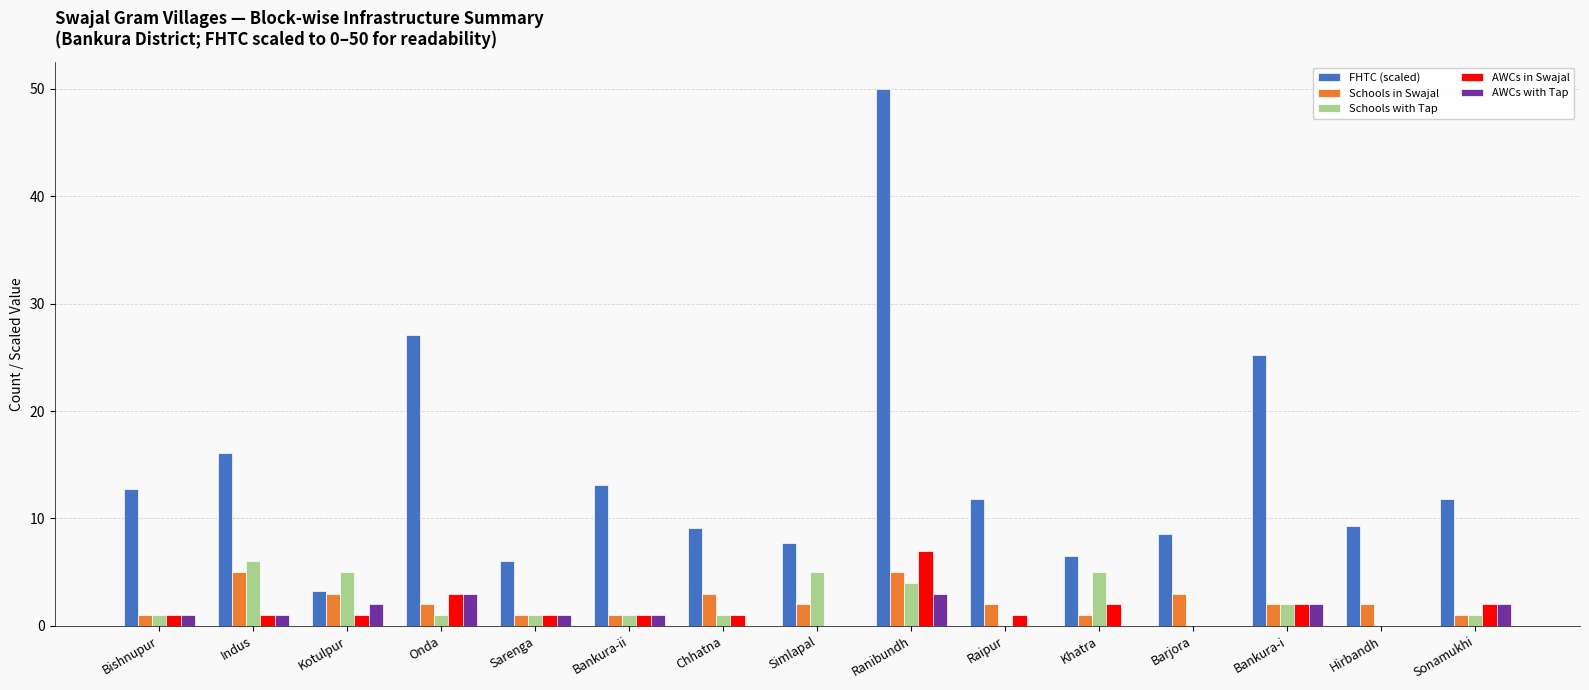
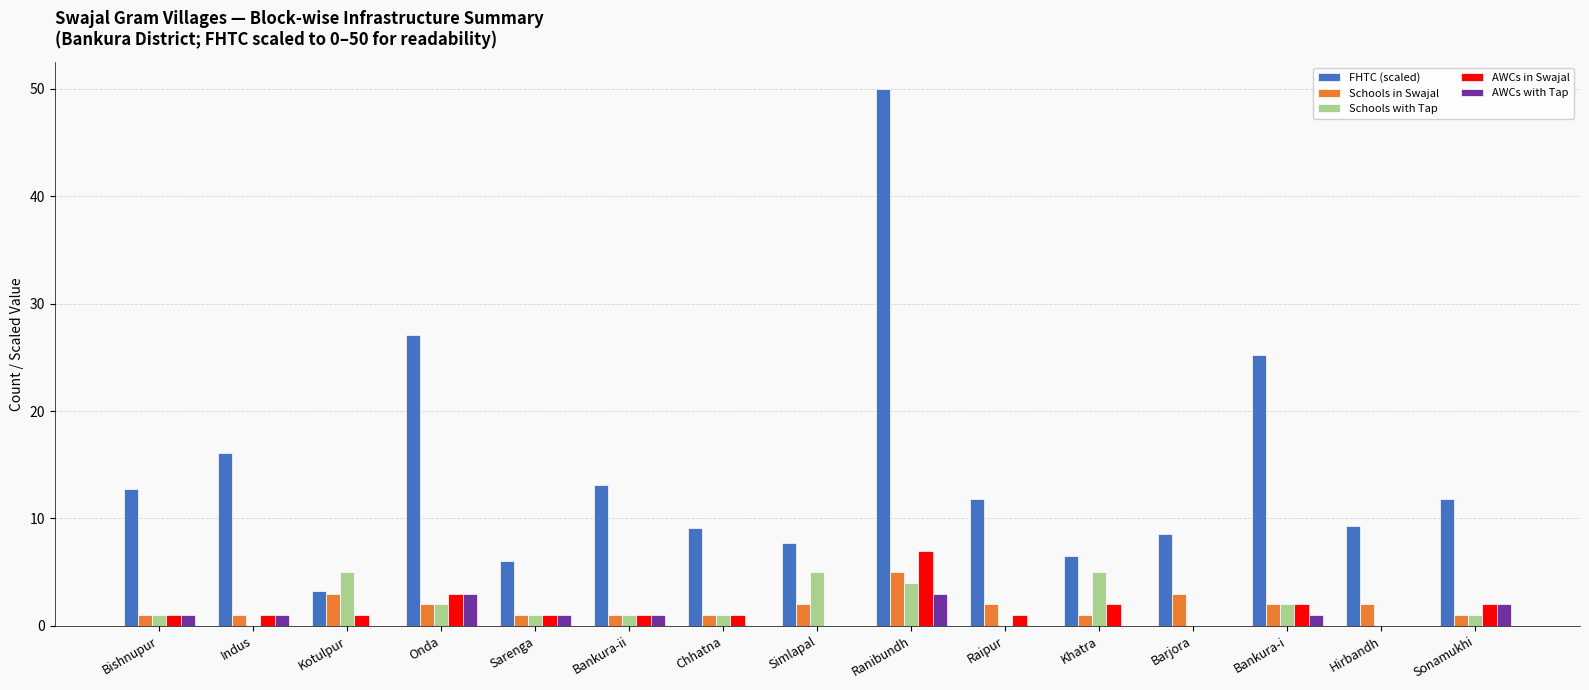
Schools in Swajal, Indus: 5 -> 1
Schools with Tap, Indus: 6 -> 0
AWCs with Tap, Kotulpur: 2 -> 0
Schools with Tap, Onda: 1 -> 2
Schools in Swajal, Chhatna: 3 -> 1
AWCs with Tap, Bankura-i: 2 -> 1
